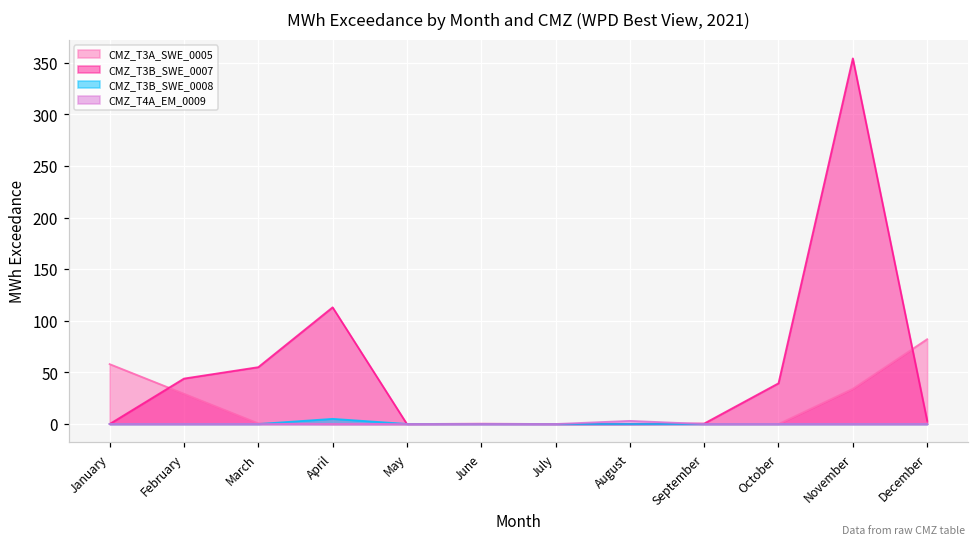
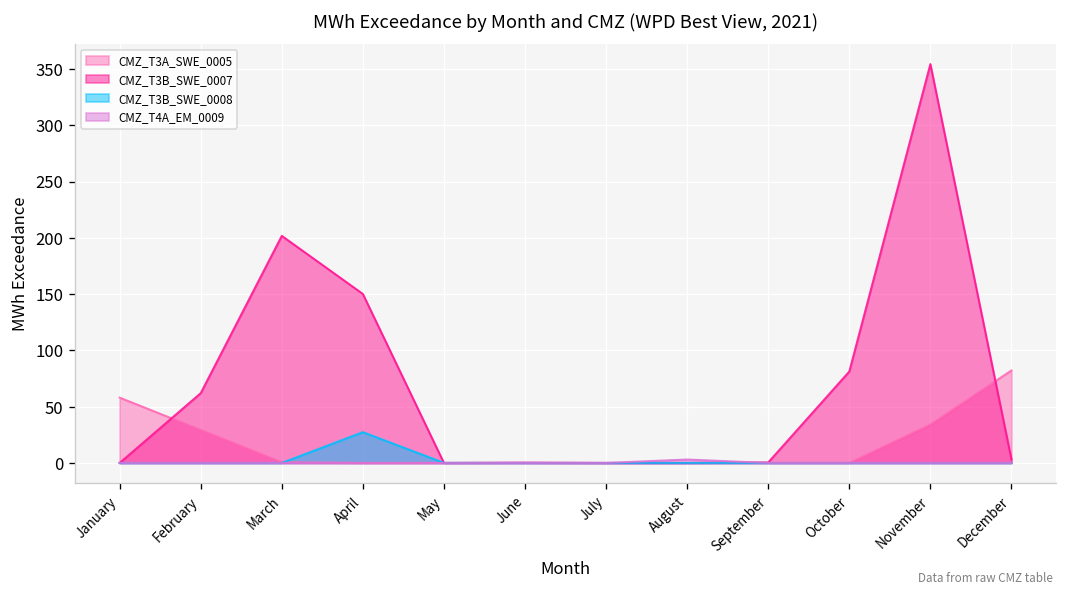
CMZ_T3B_SWE_0007, February: 40 -> 60
CMZ_T3B_SWE_0007, March: 60 -> 200
CMZ_T3B_SWE_0007, April: 110 -> 150
CMZ_T3B_SWE_0008, April: 10 -> 30
CMZ_T3B_SWE_0007, October: 40 -> 80
